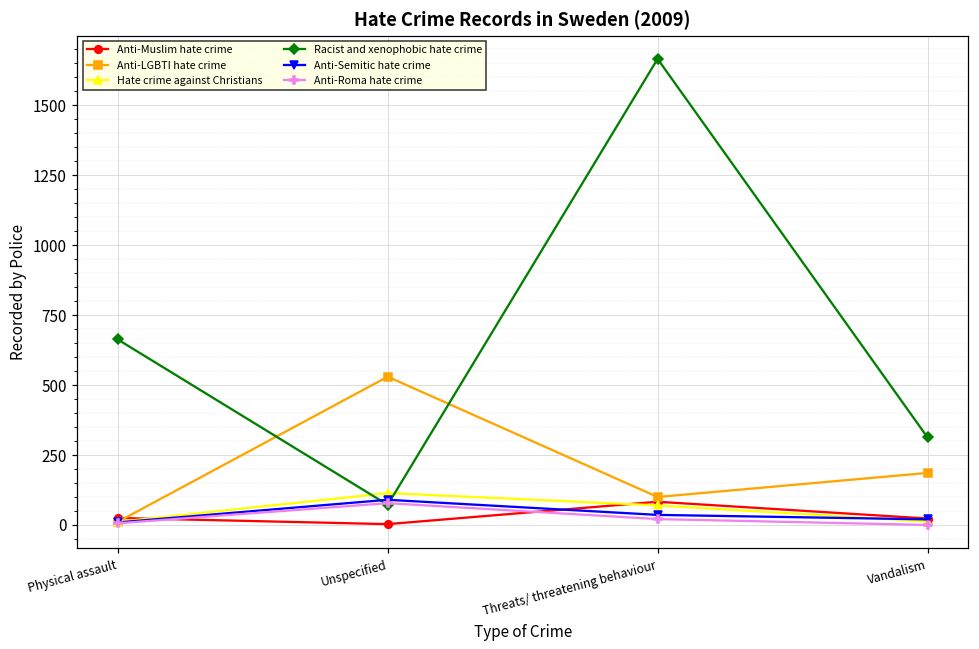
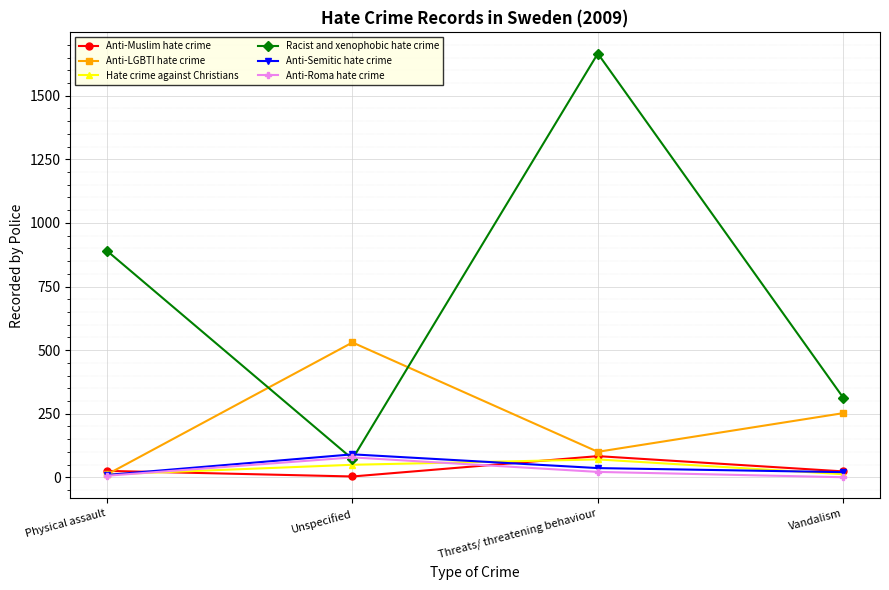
Racist and xenophobic hate crime, Physical assault: 660 -> 890
Hate crime against Christians, Unspecified: 110 -> 50
Anti-LGBTI hate crime, Vandalism: 190 -> 250
